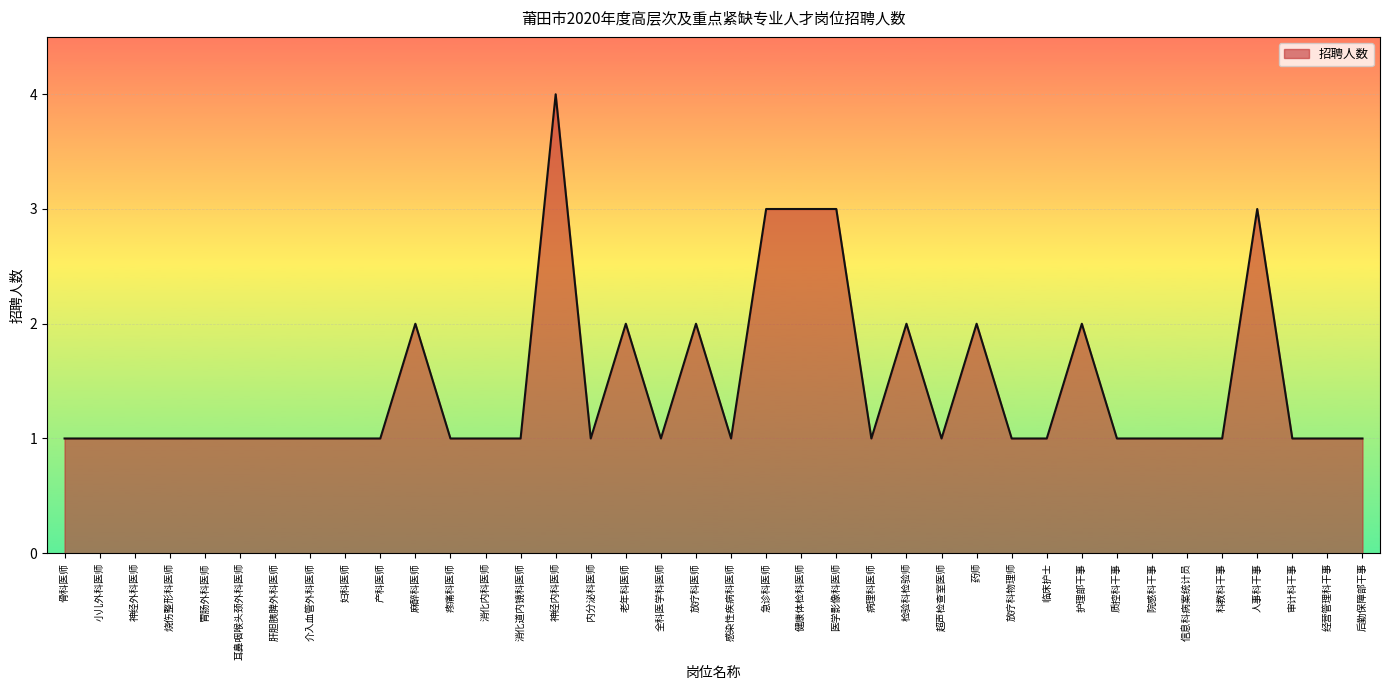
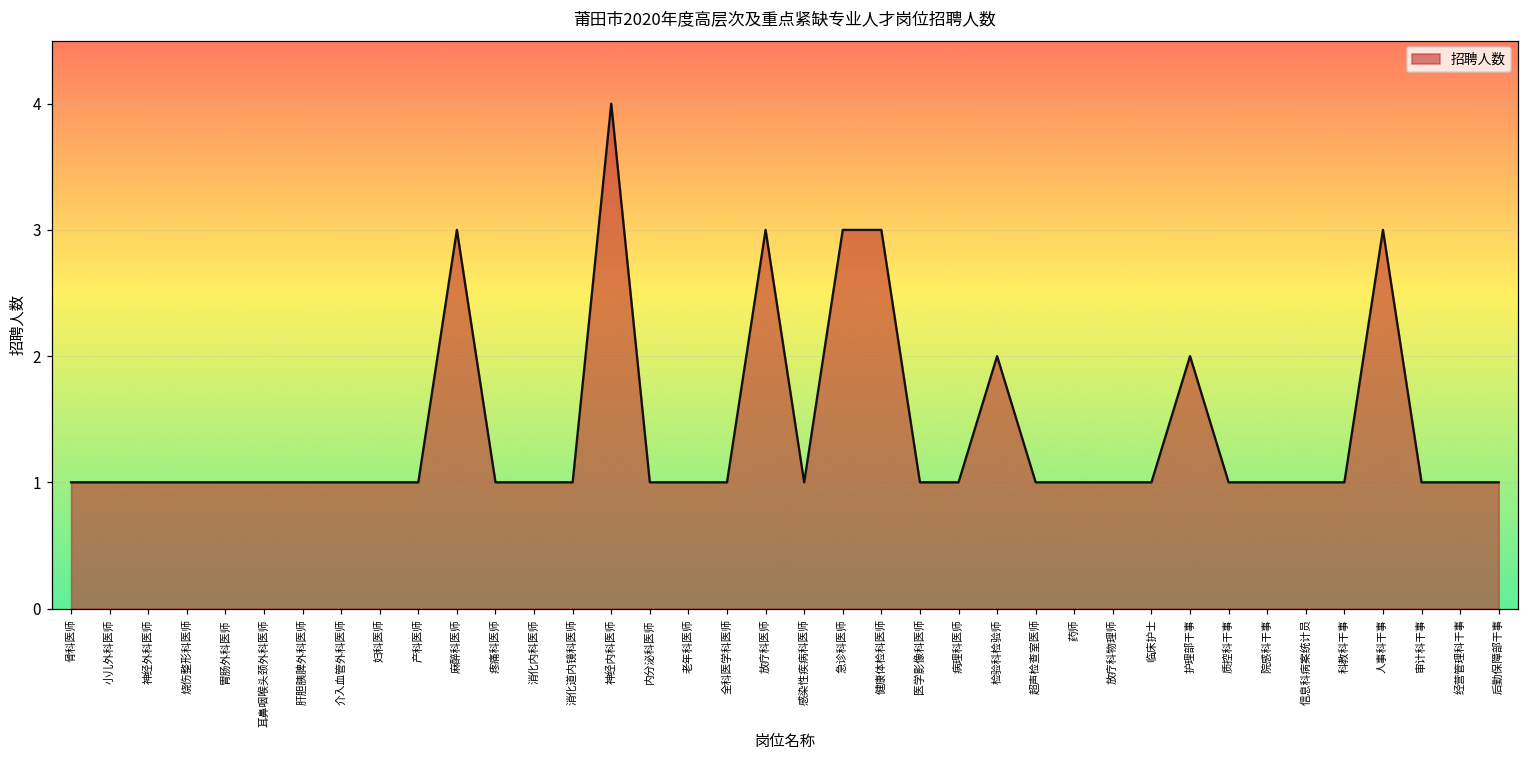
麻醉科医师: 2 -> 3
老年科医师: 2 -> 1
放疗科医师: 2 -> 3
医学影像科医师: 3 -> 1
药师: 2 -> 1
